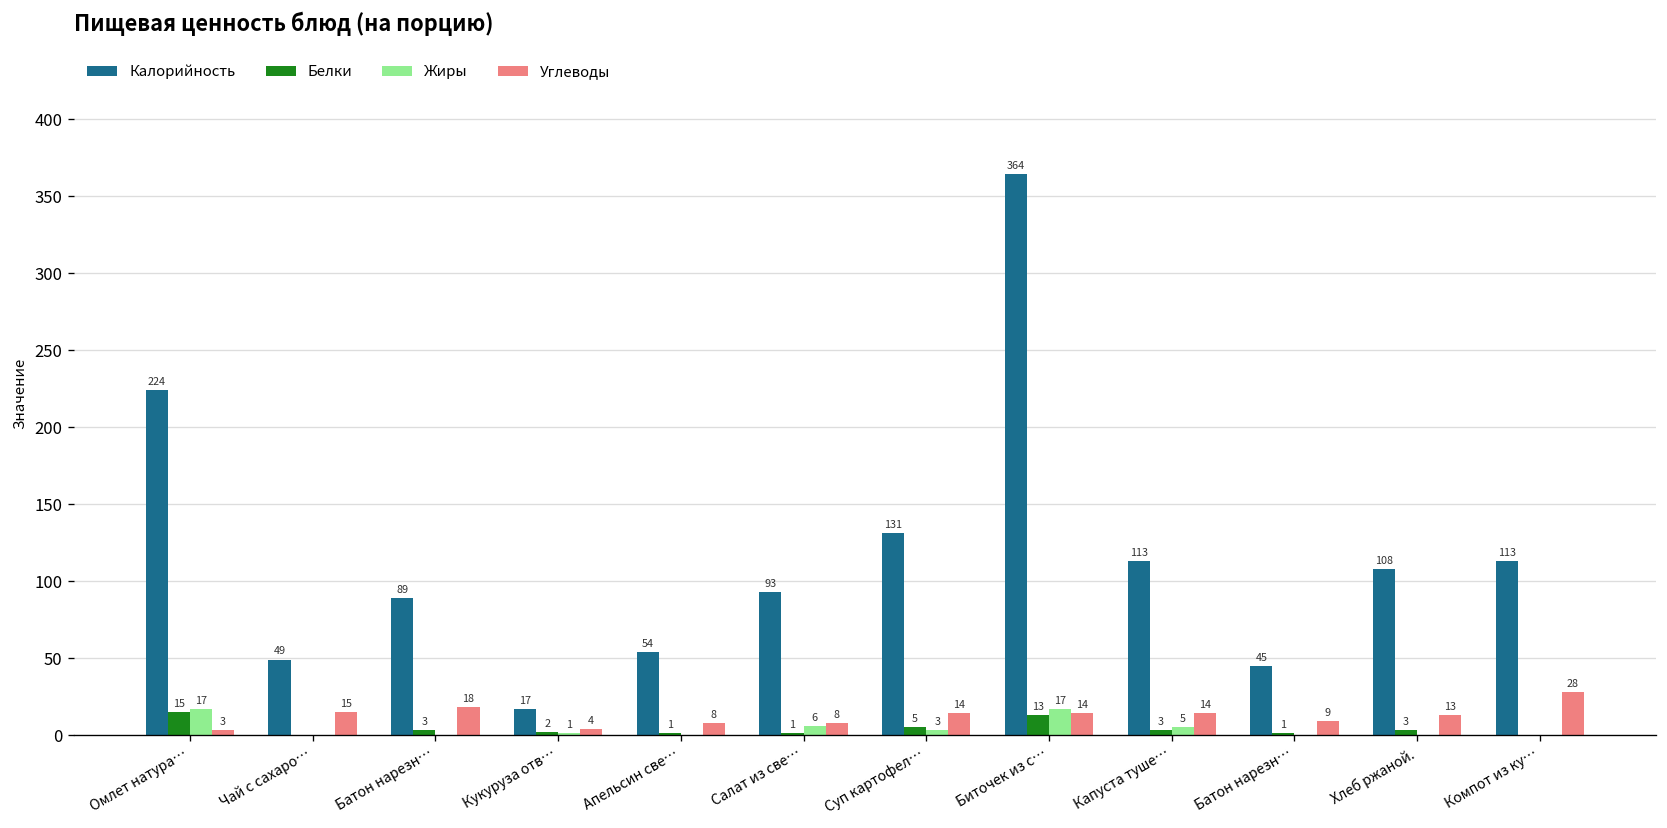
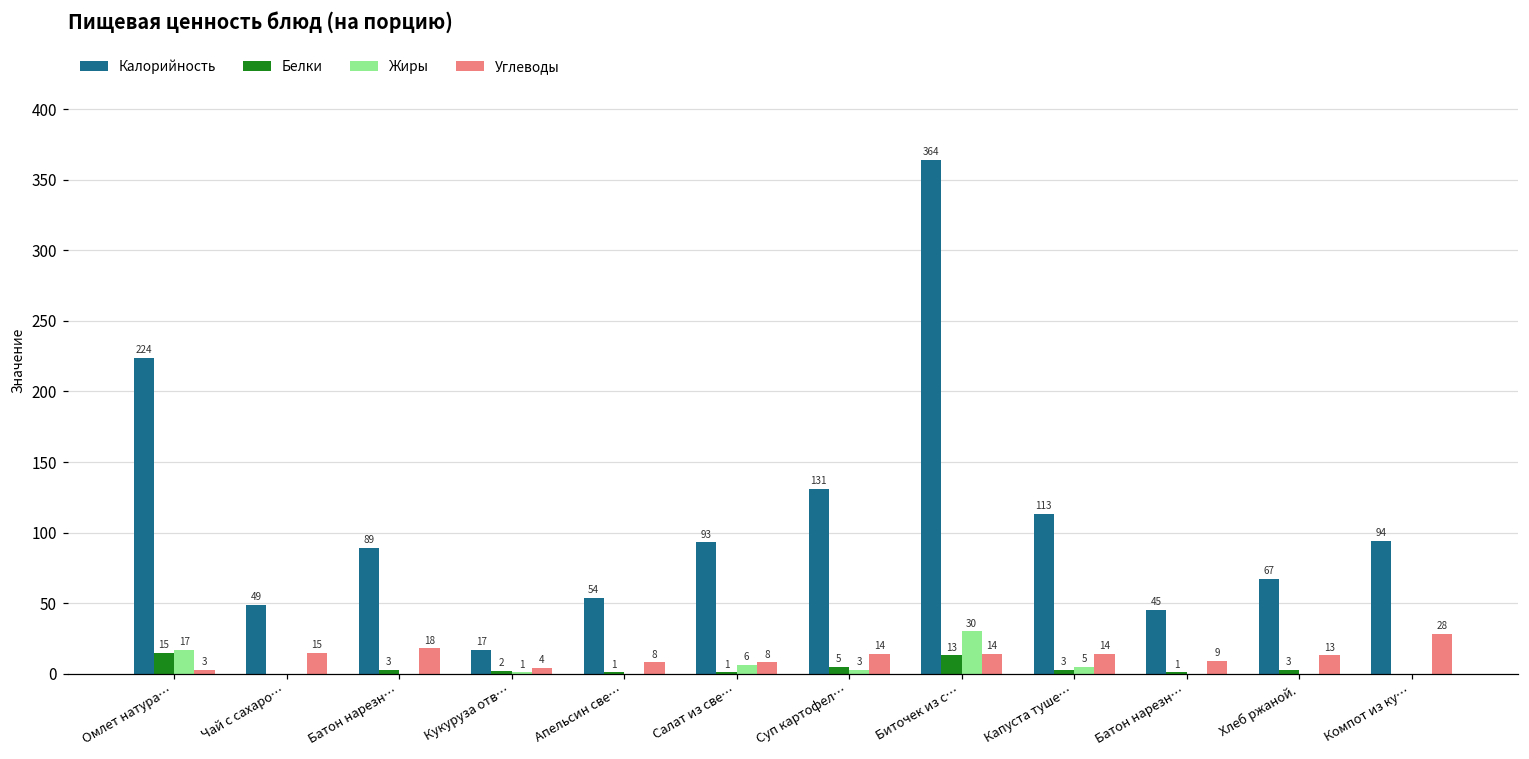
Жиры, Биточек из с…: 17 -> 30
Калорийность, Хлеб ржаной.: 108 -> 67
Калорийность, Компот из ку…: 113 -> 94
